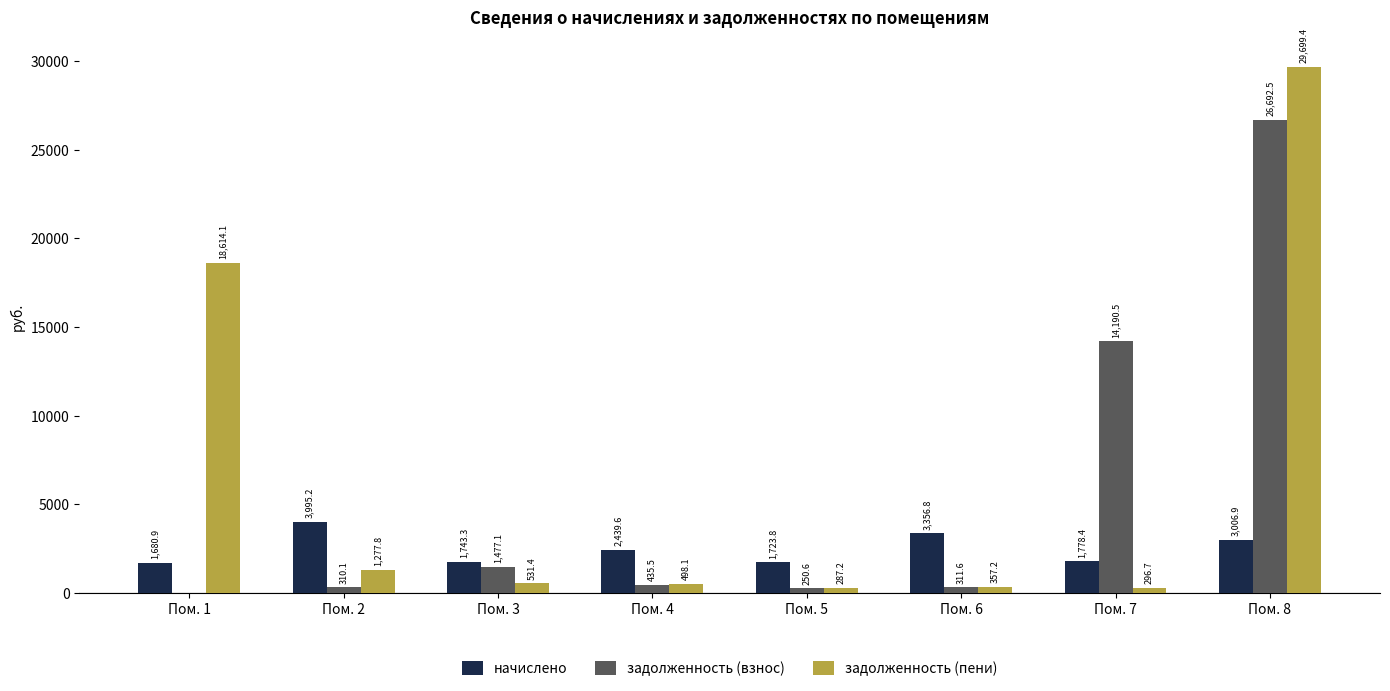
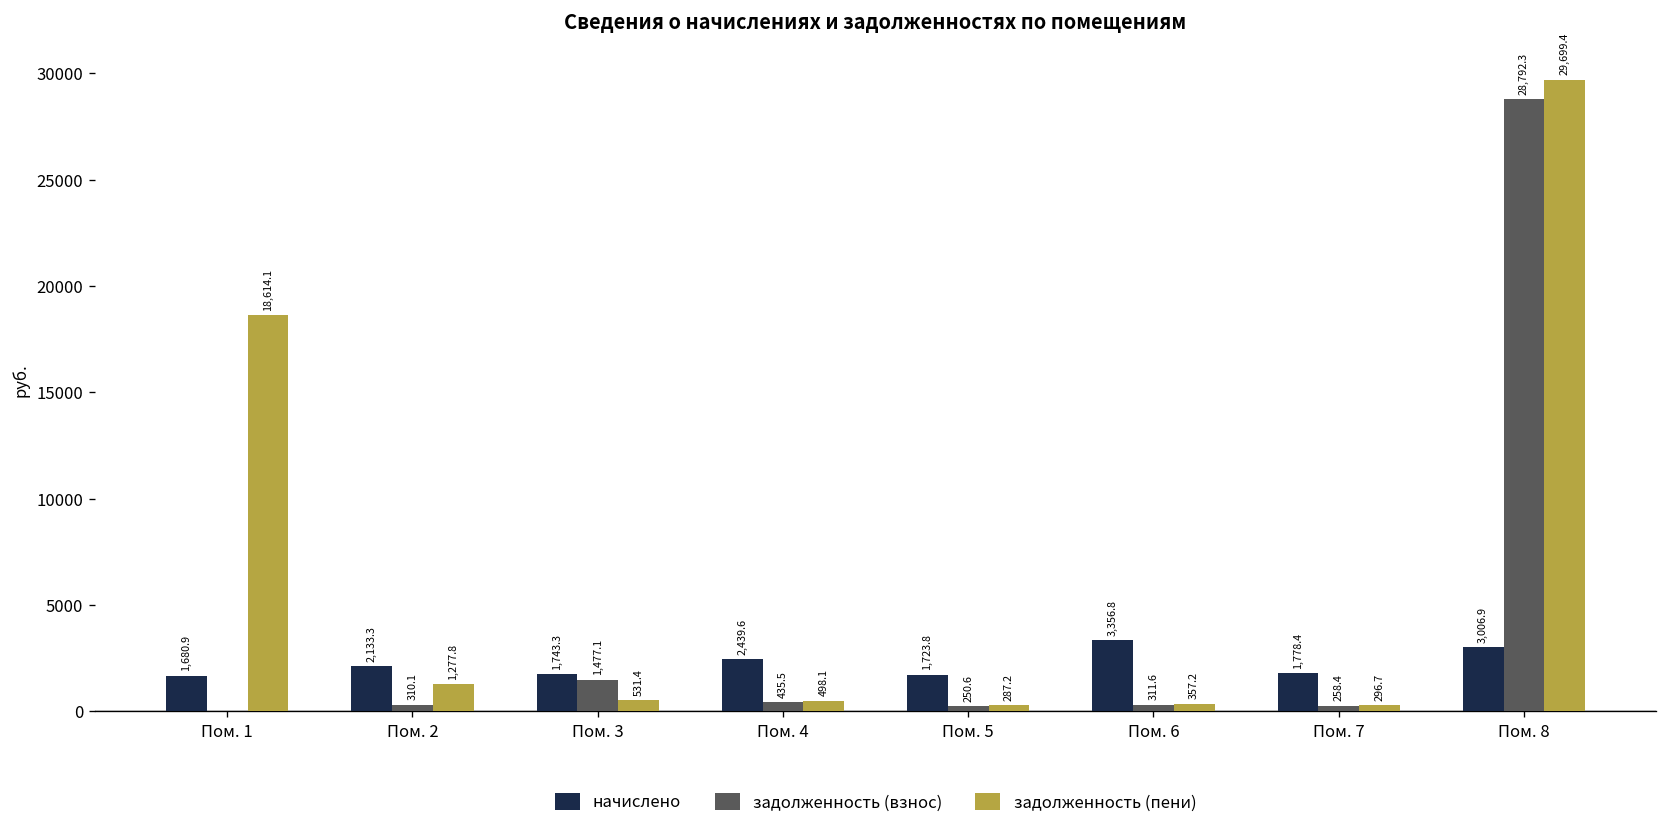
начислено, Пом. 2: 3,995.2 -> 2,133.3
задолженность (взнос), Пом. 7: 14,190.5 -> 258.4
задолженность (взнос), Пом. 8: 26,692.5 -> 28,792.3
